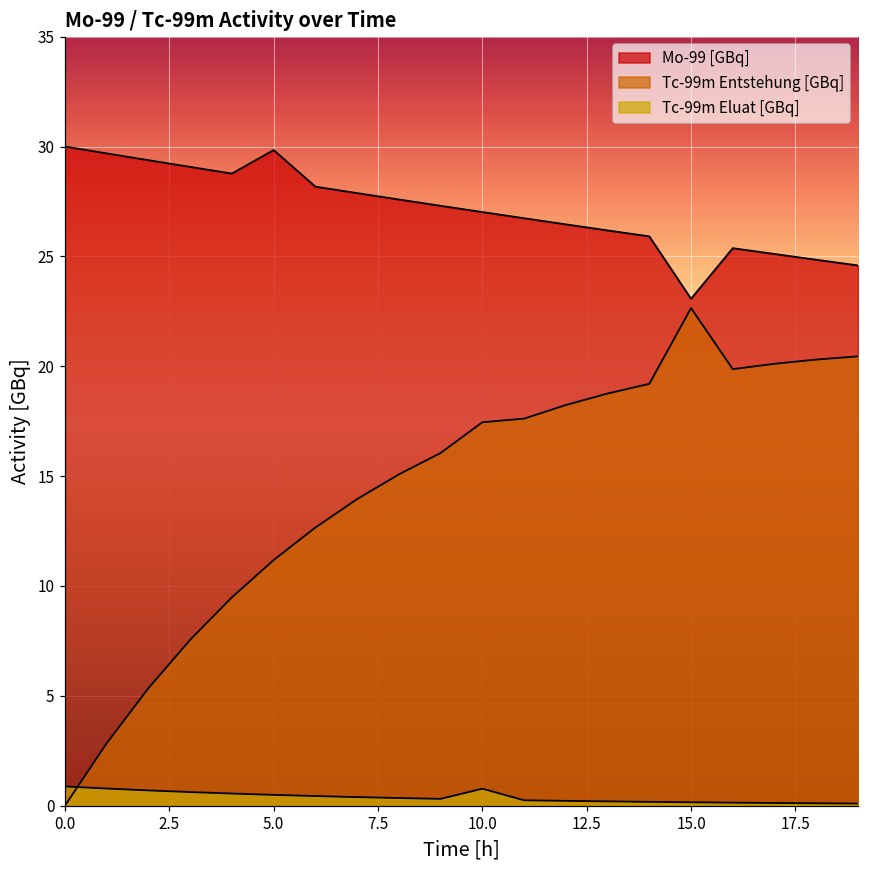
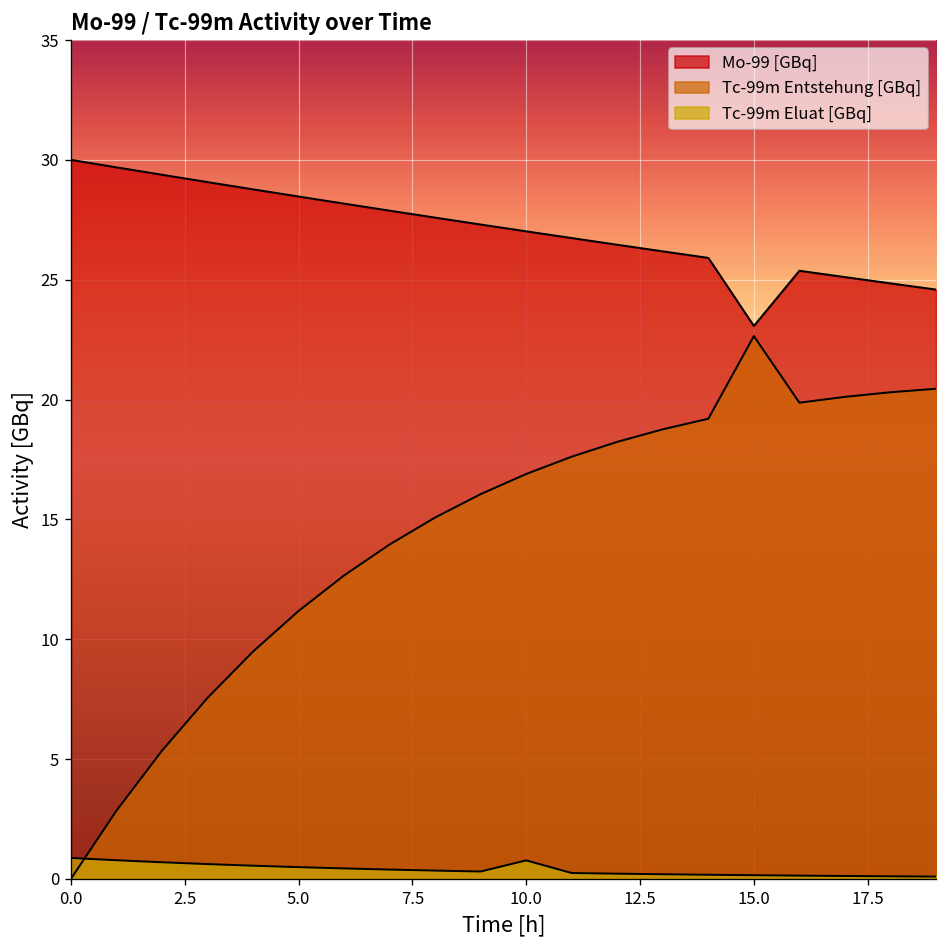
Mo-99 [GBq], 5.0: 29.8 -> 28.5
Tc-99m Entstehung [GBq], 10.0: 17.5 -> 16.9
